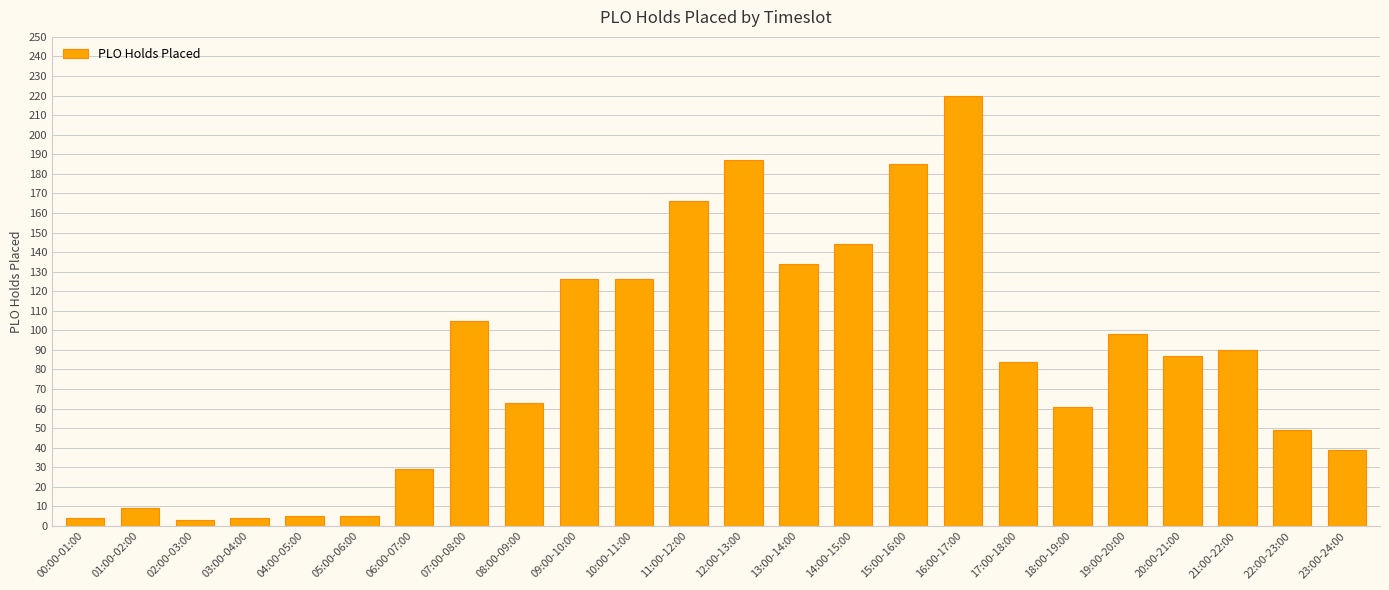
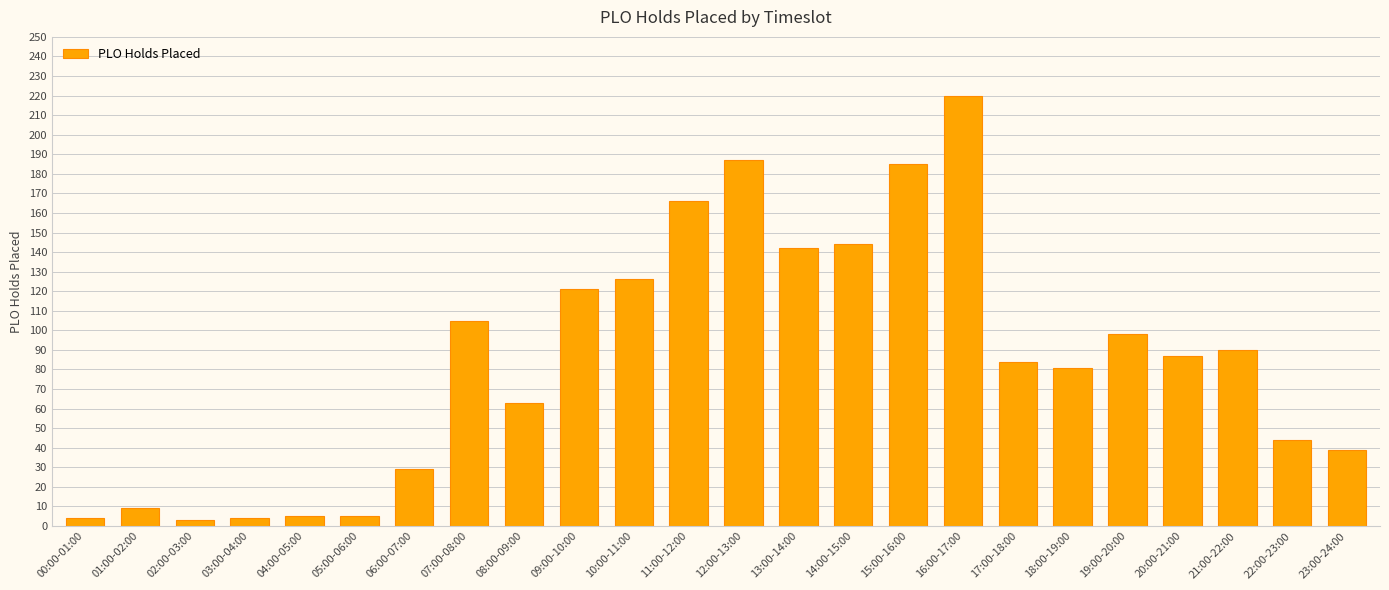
09:00-10:00: 126 -> 121
13:00-14:00: 134 -> 142
18:00-19:00: 61 -> 81
22:00-23:00: 49 -> 44
